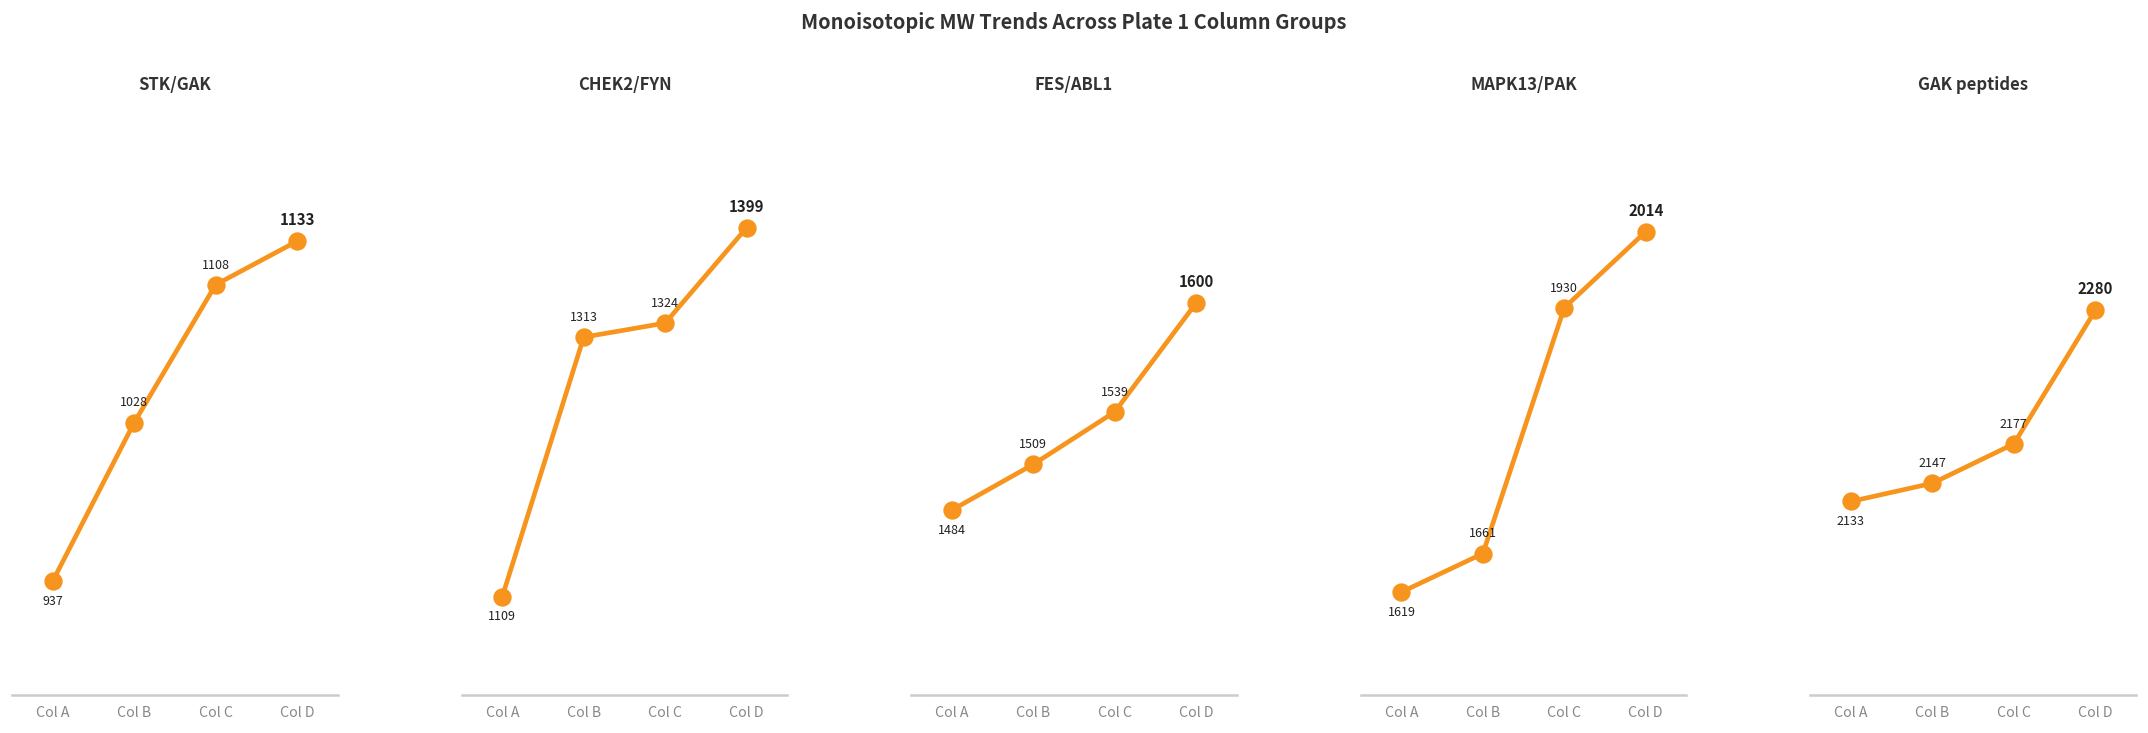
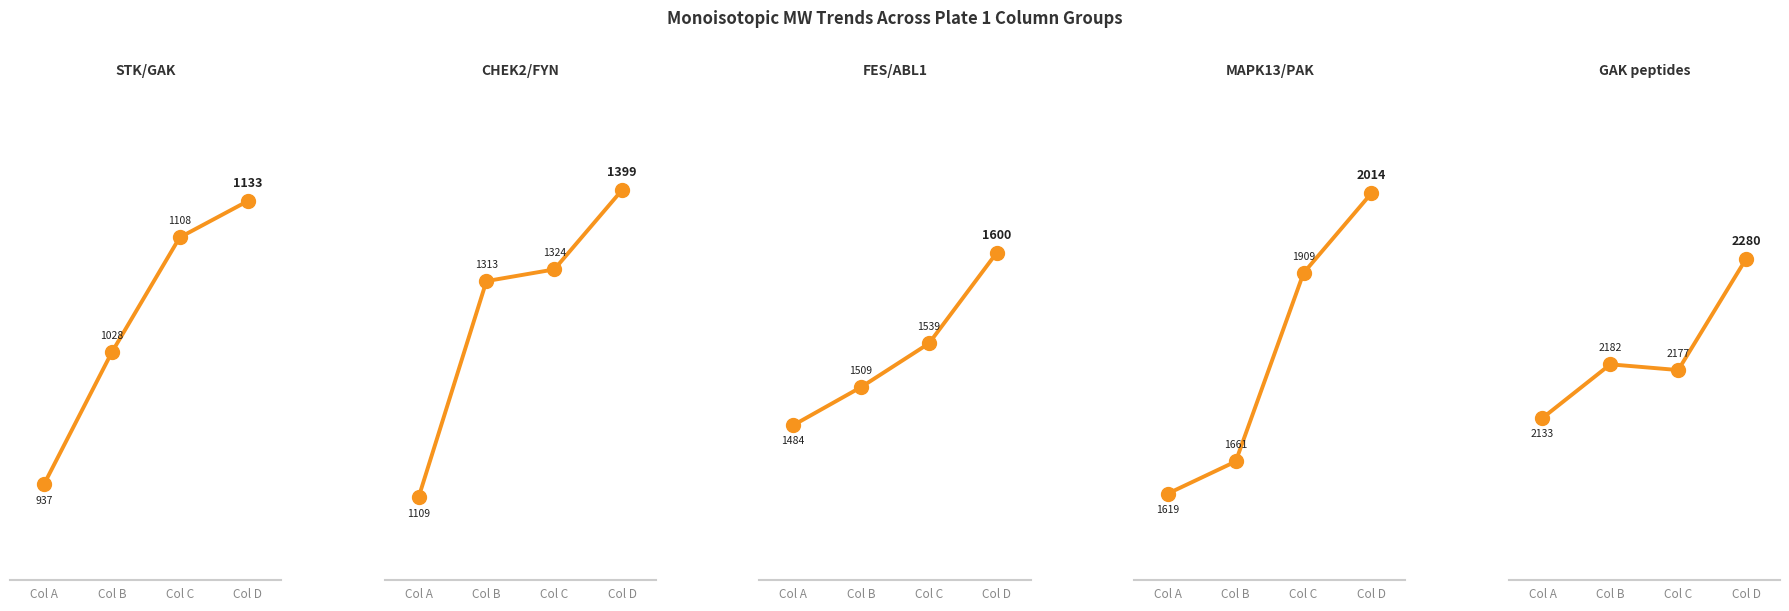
MAPK13/PAK, Col C: 1930 -> 1909
GAK peptides, Col B: 2147 -> 2182
